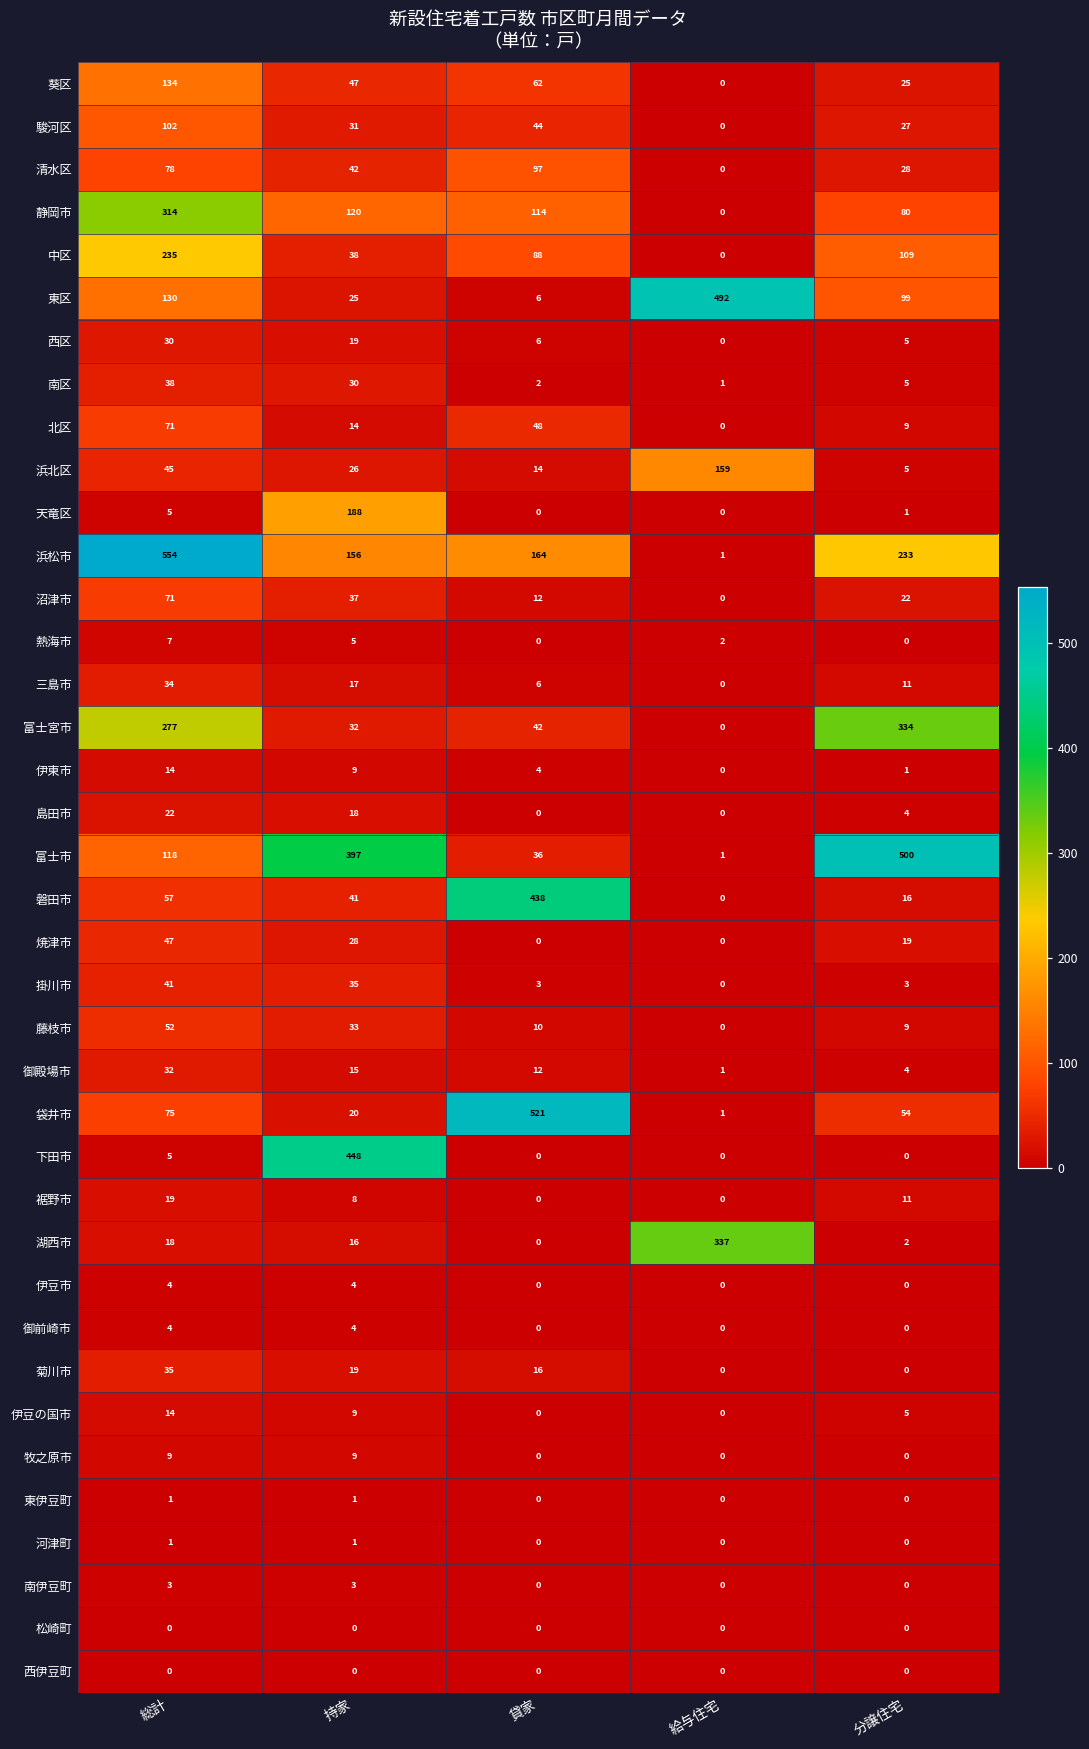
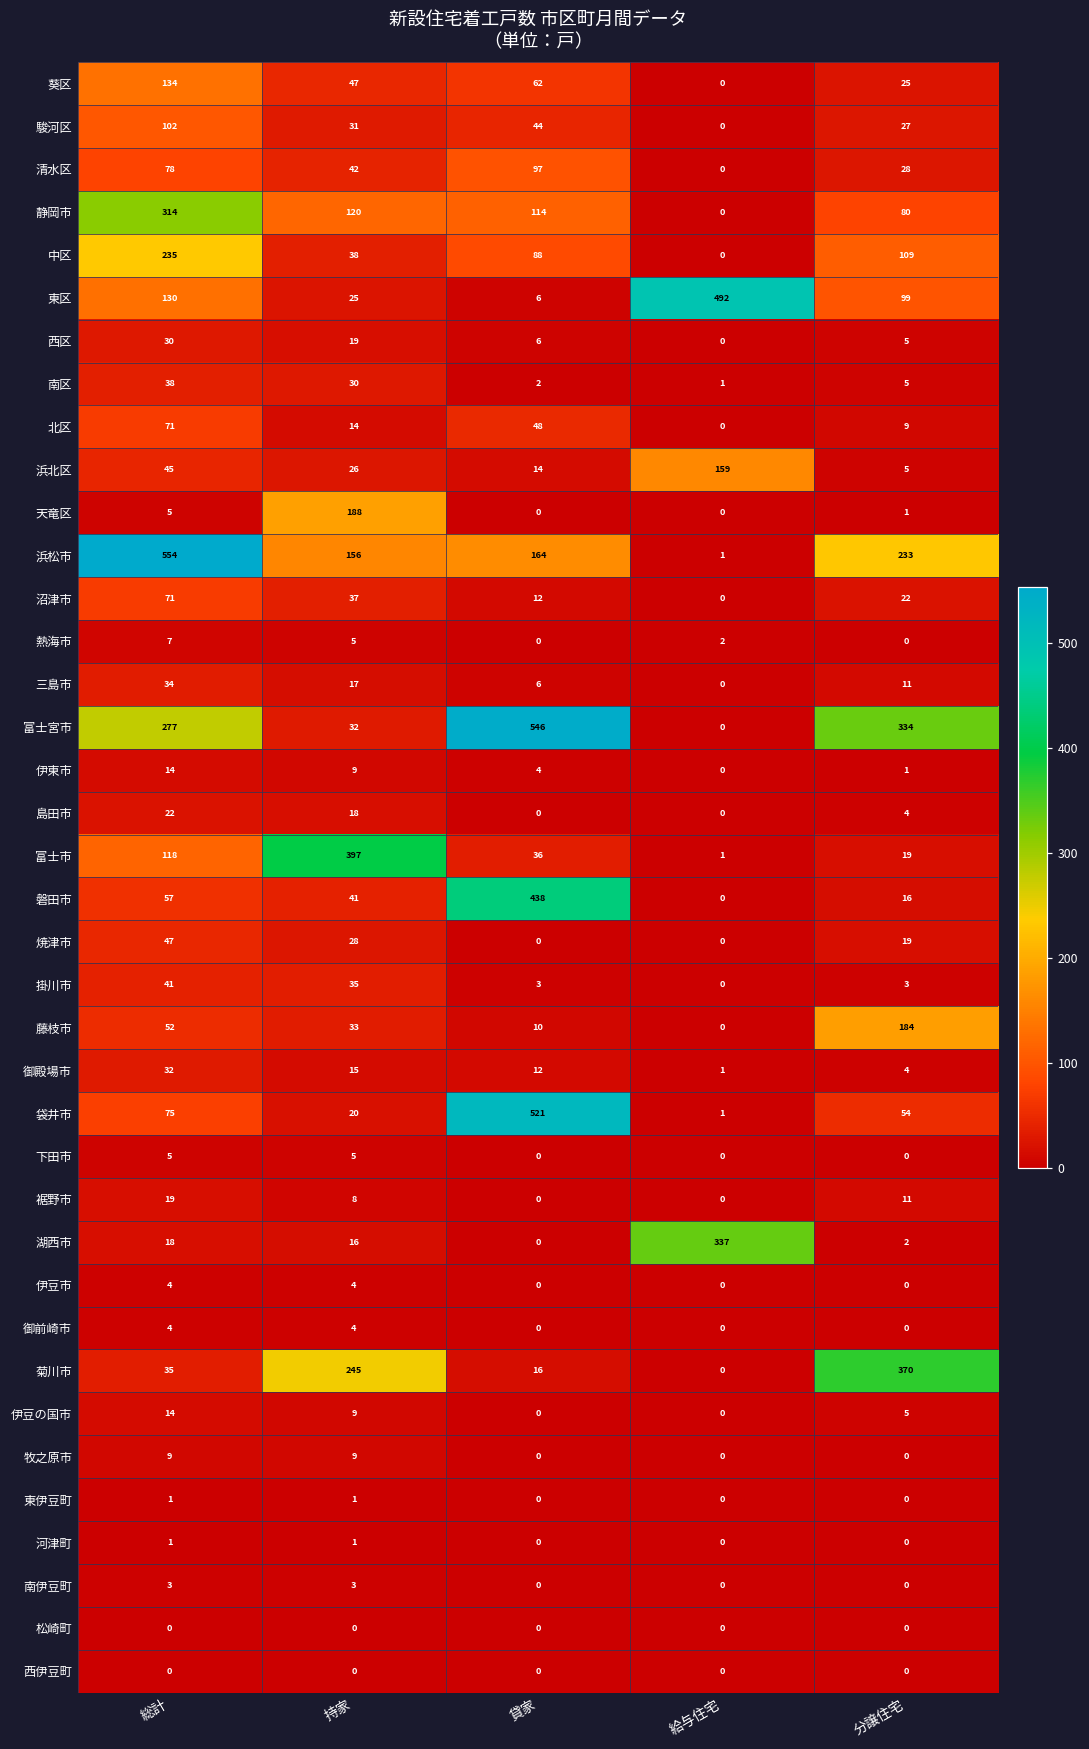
富士宮市, 貸家: 42 -> 546
富士市, 分譲住宅: 500 -> 19
藤枝市, 分譲住宅: 9 -> 184
下田市, 持家: 448 -> 5
菊川市, 持家: 19 -> 245
菊川市, 分譲住宅: 0 -> 370
